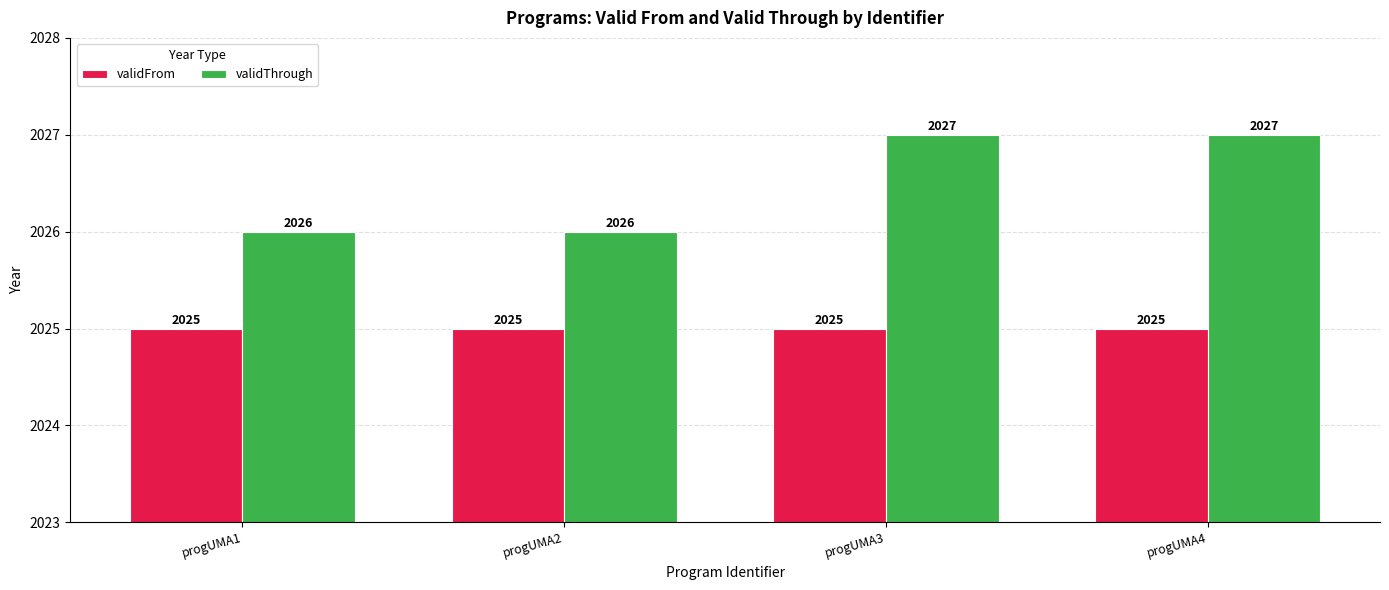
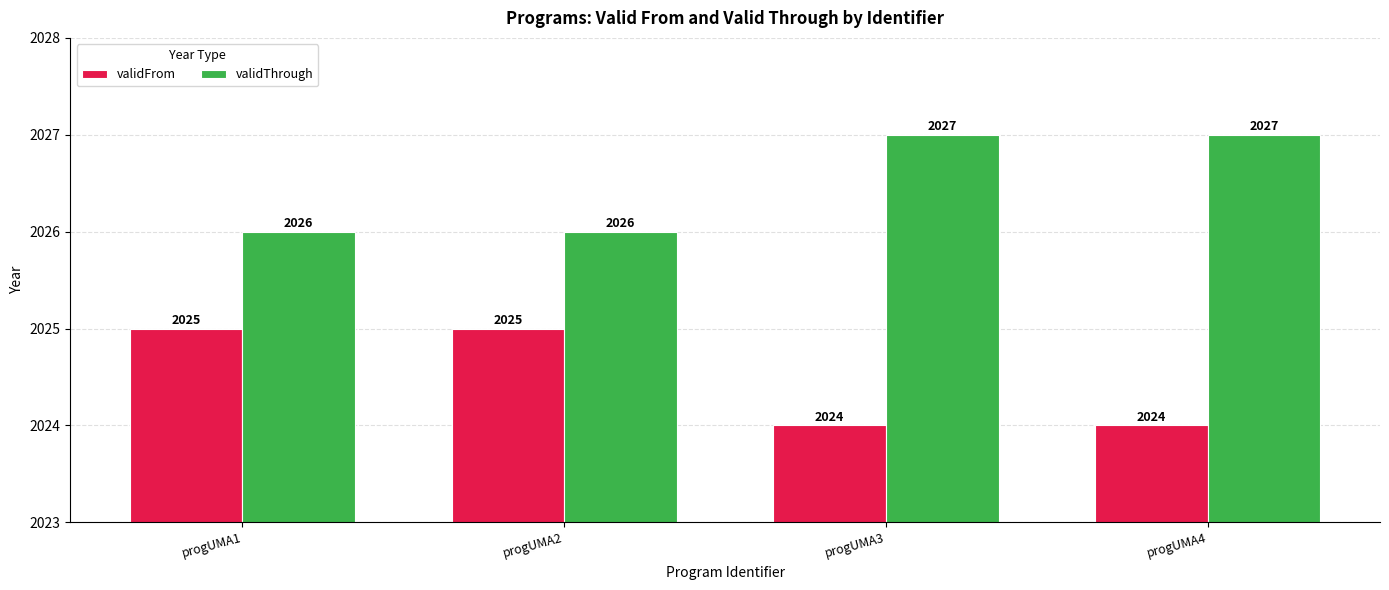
validFrom, progUMA3: 2025 -> 2024
validFrom, progUMA4: 2025 -> 2024
